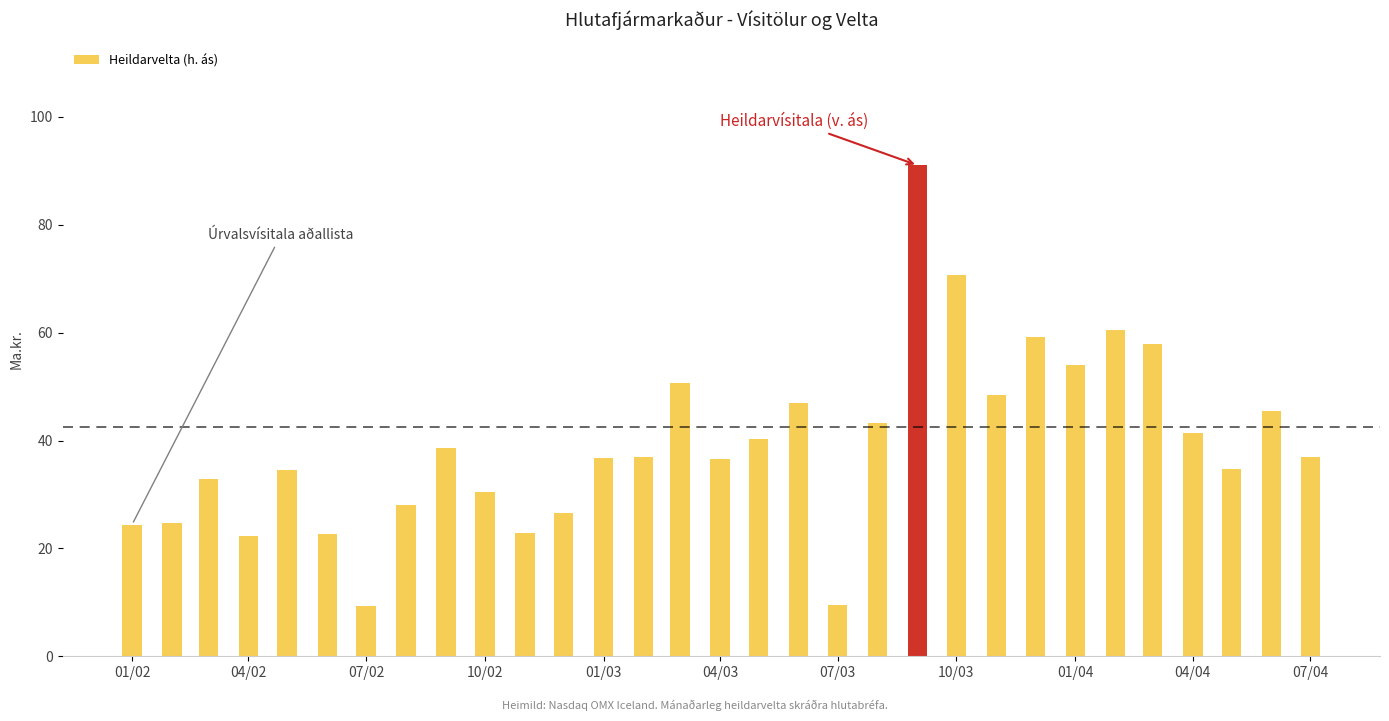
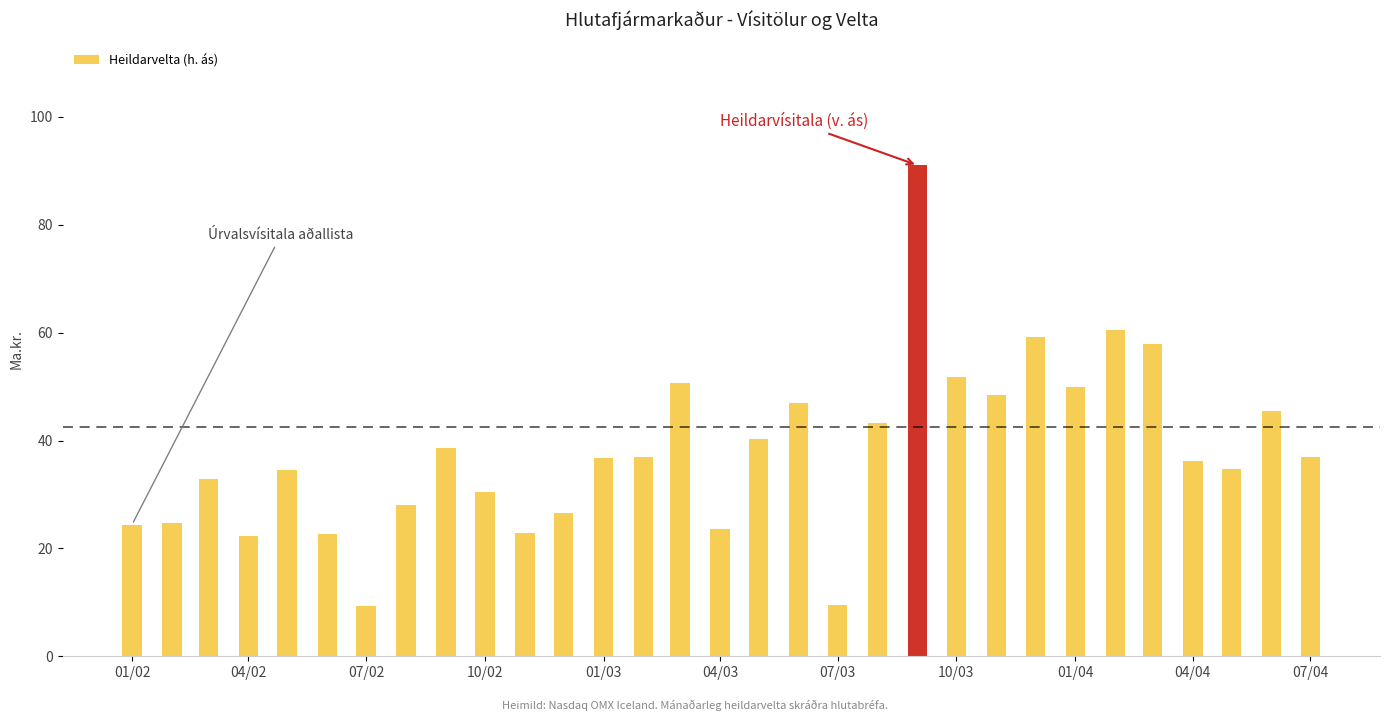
Heildarvelta (h. ás), 04/03: 37 -> 24
Heildarvelta (h. ás), 10/03: 71 -> 52
Heildarvelta (h. ás), 01/04: 54 -> 50
Heildarvelta (h. ás), 04/04: 41 -> 36
